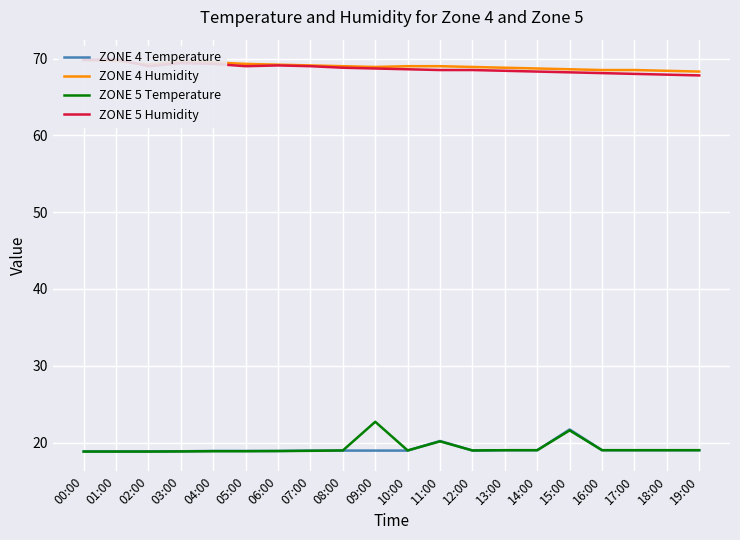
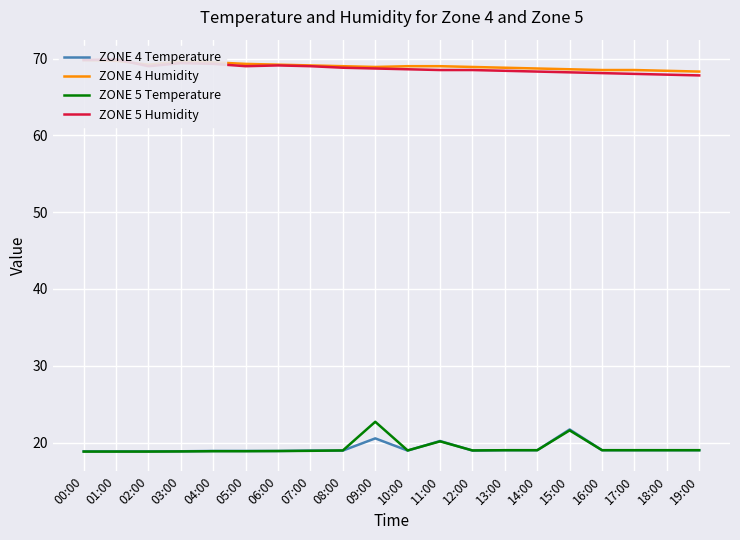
ZONE 4 Temperature, 09:00: 19 -> 21
